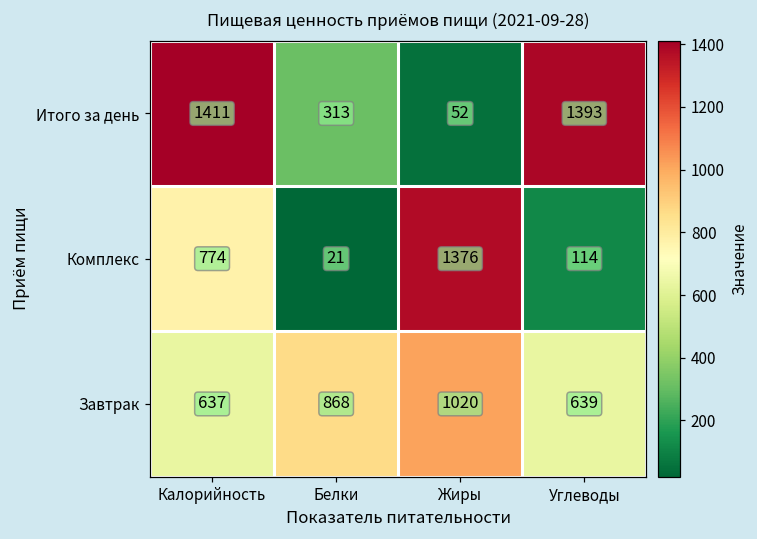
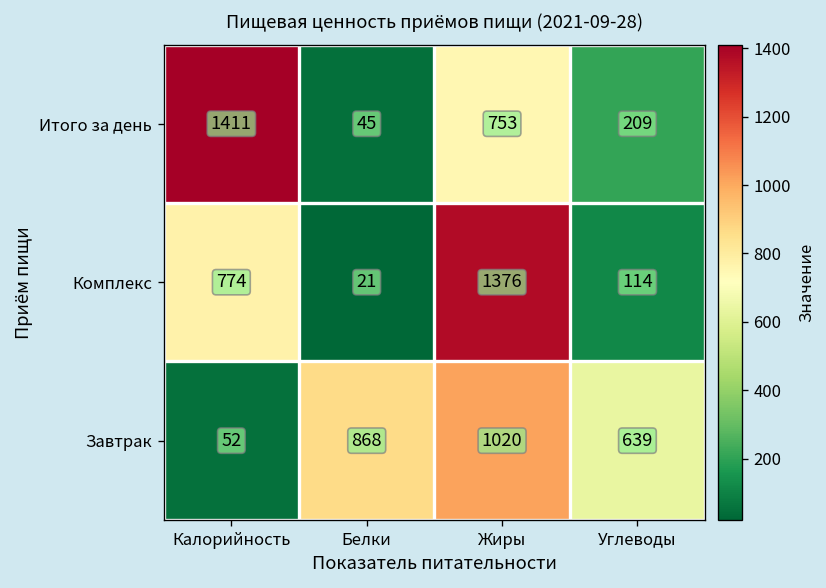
Итого за день, Белки: 313 -> 45
Итого за день, Жиры: 52 -> 753
Итого за день, Углеводы: 1393 -> 209
Завтрак, Калорийность: 637 -> 52
